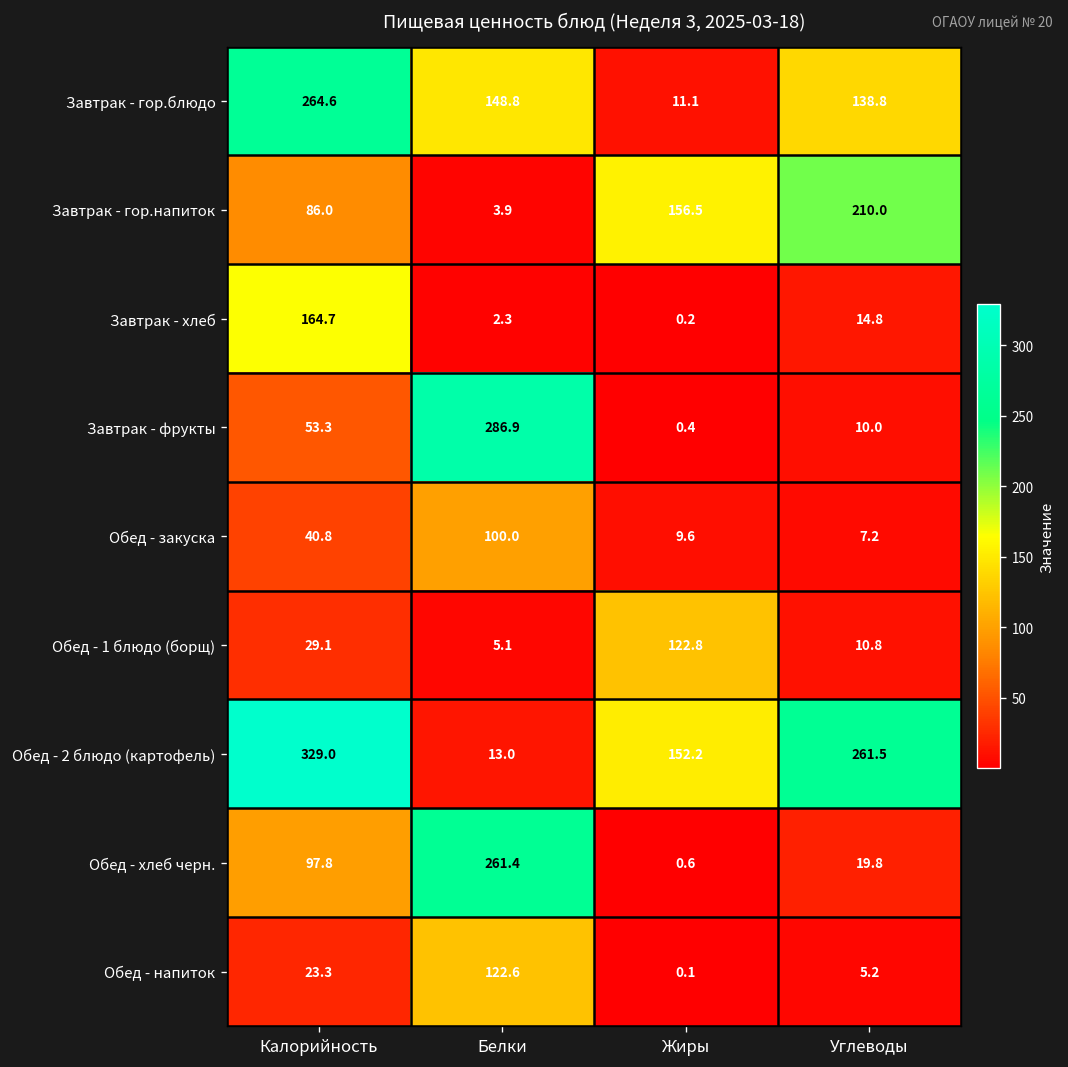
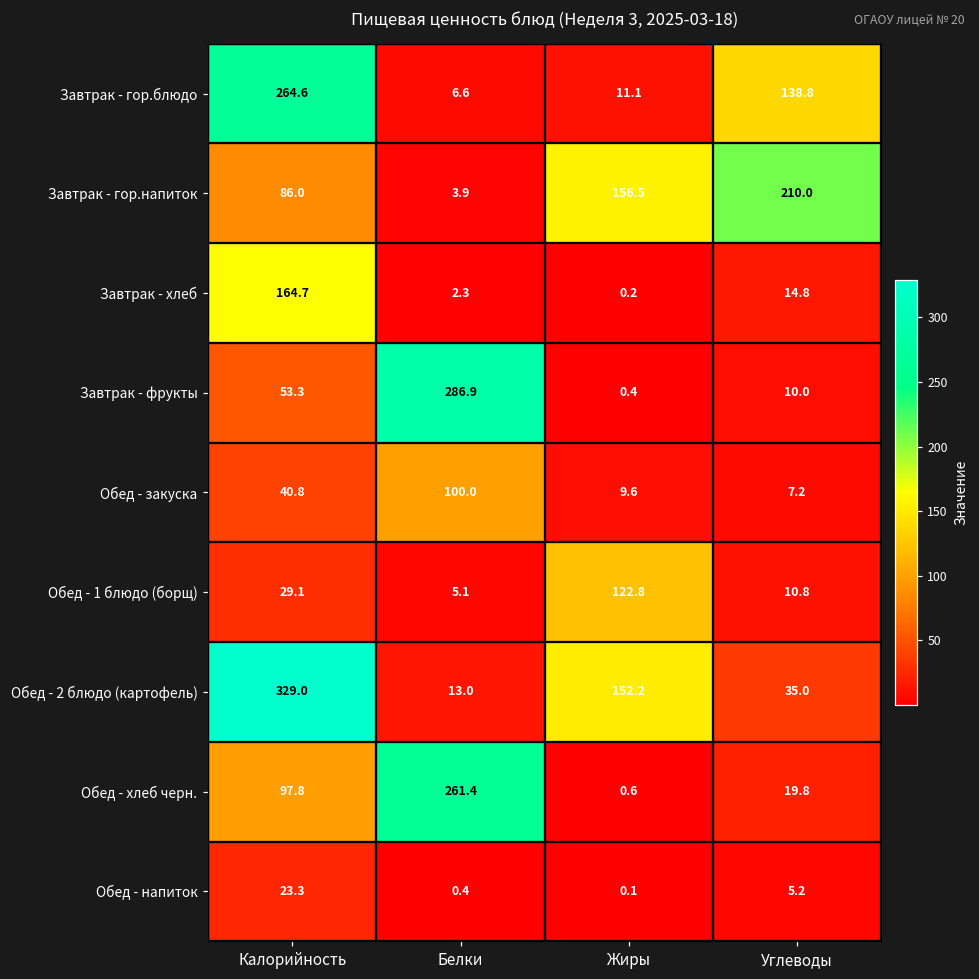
Завтрак - гор.блюдо, Белки: 148.8 -> 6.6
Обед - 2 блюдо (картофель), Углеводы: 261.5 -> 35.0
Обед - напиток, Белки: 122.6 -> 0.4
